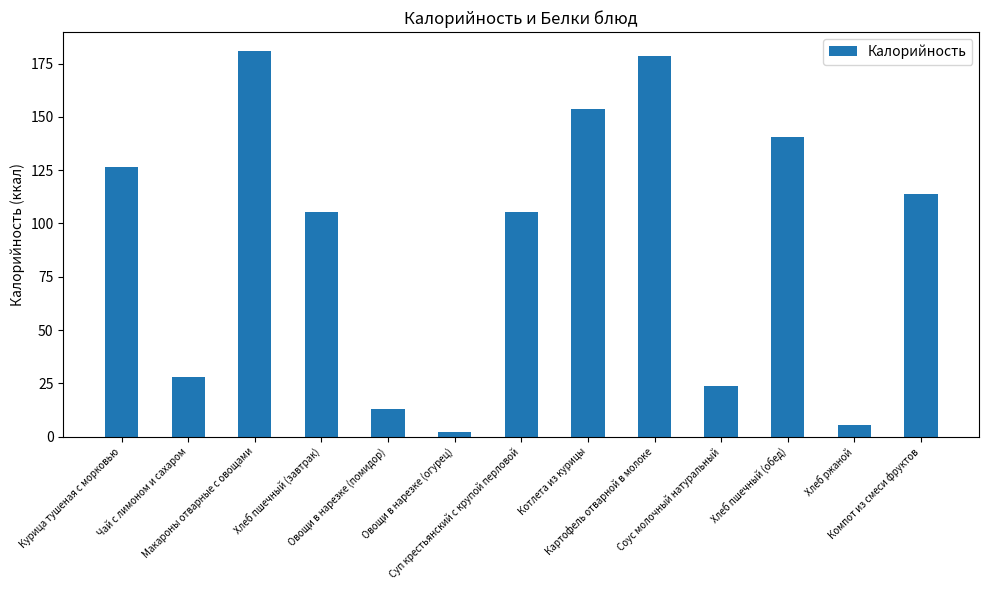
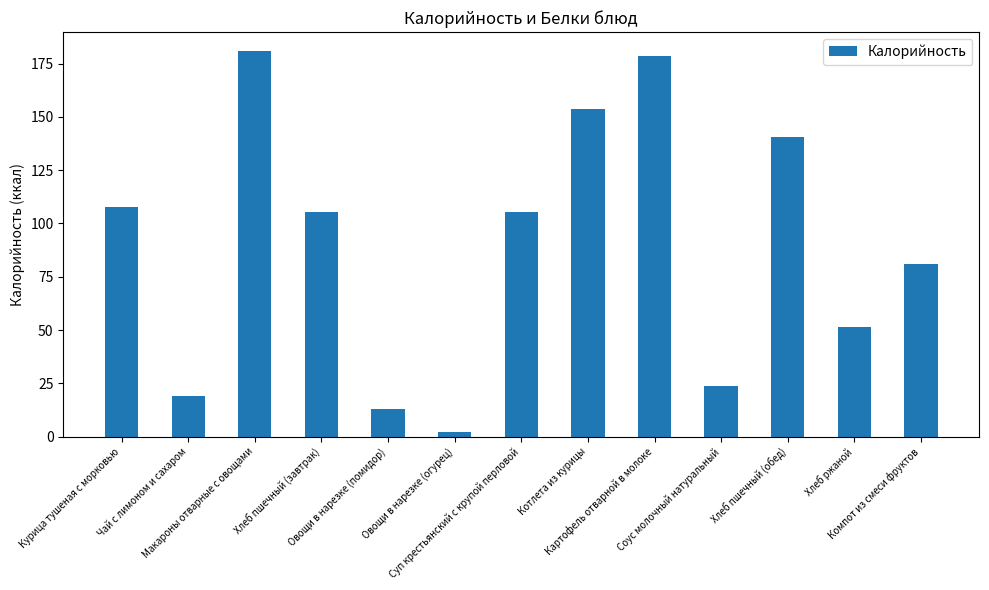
Курица тушеная с морковью: 126 -> 108
Чай с лимоном и сахаром: 28 -> 19
Хлеб ржаной: 5 -> 51
Компот из смеси фруктов: 114 -> 81
